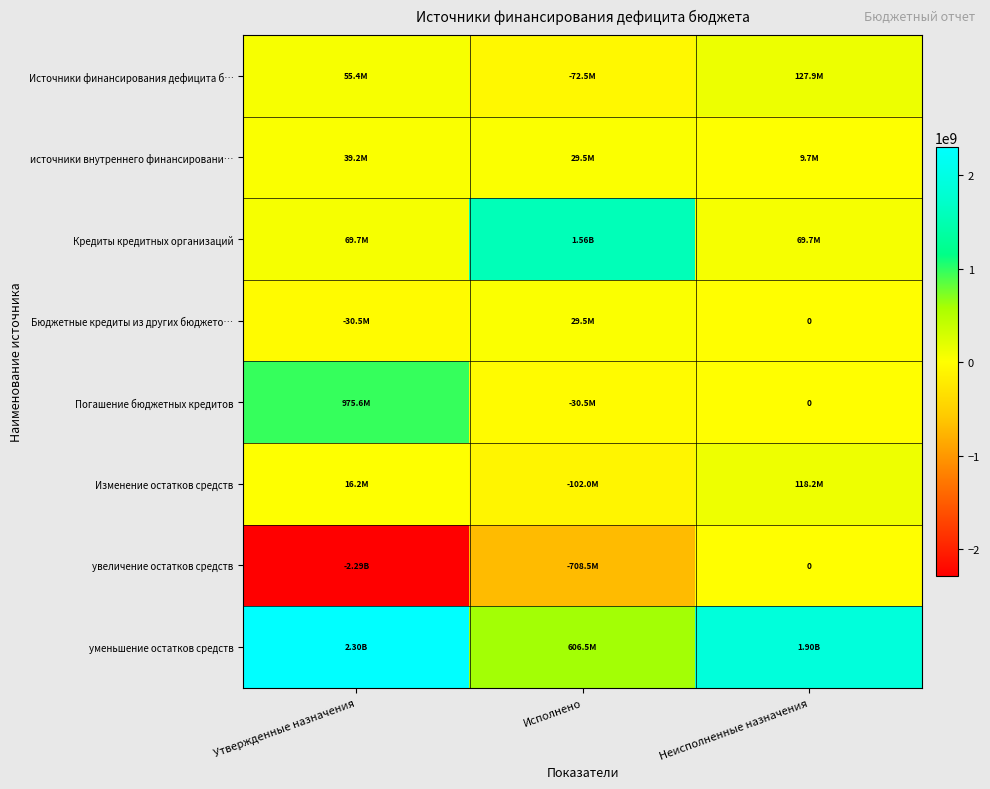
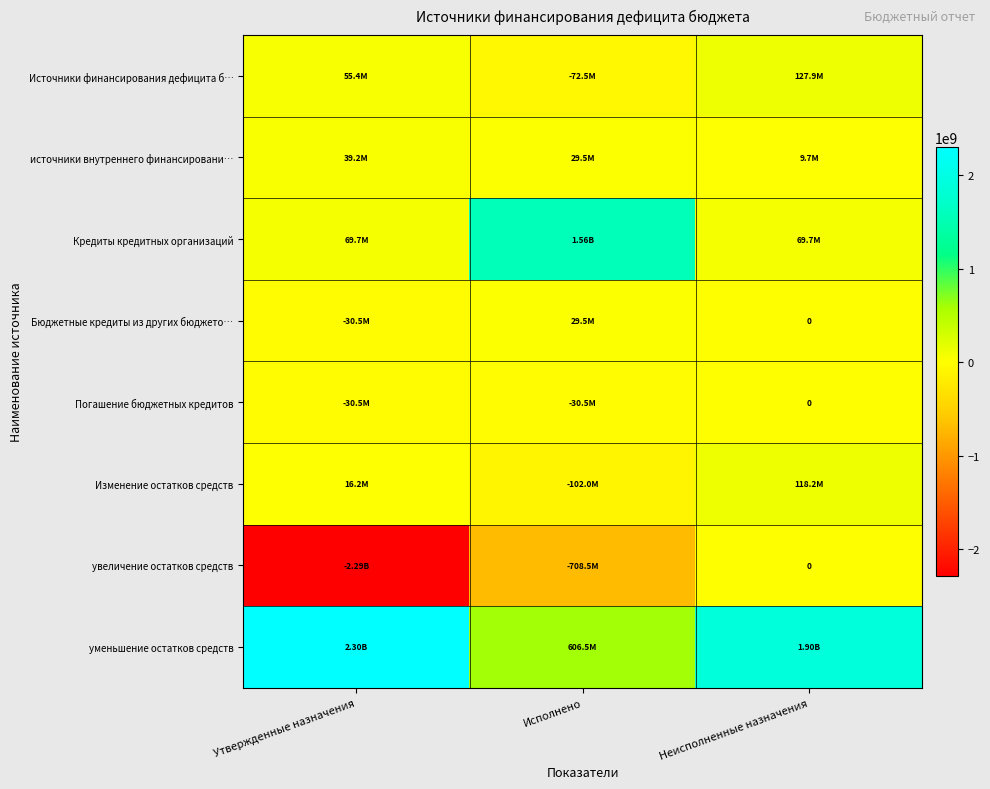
Погашение бюджетных кредитов, Утвержденные назначения: 975.6M -> -30.5M
